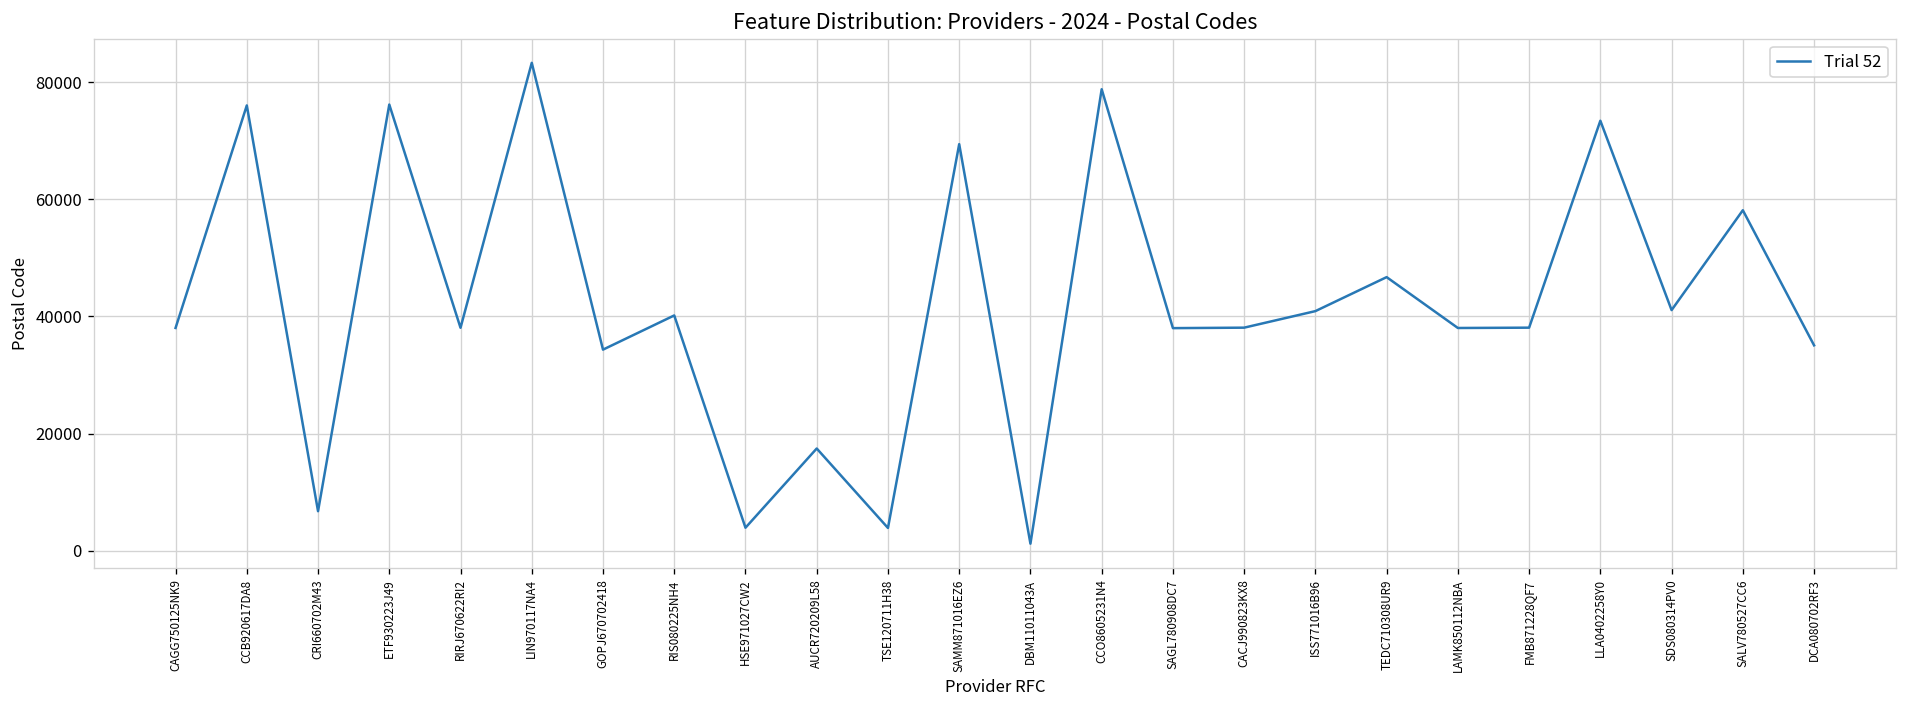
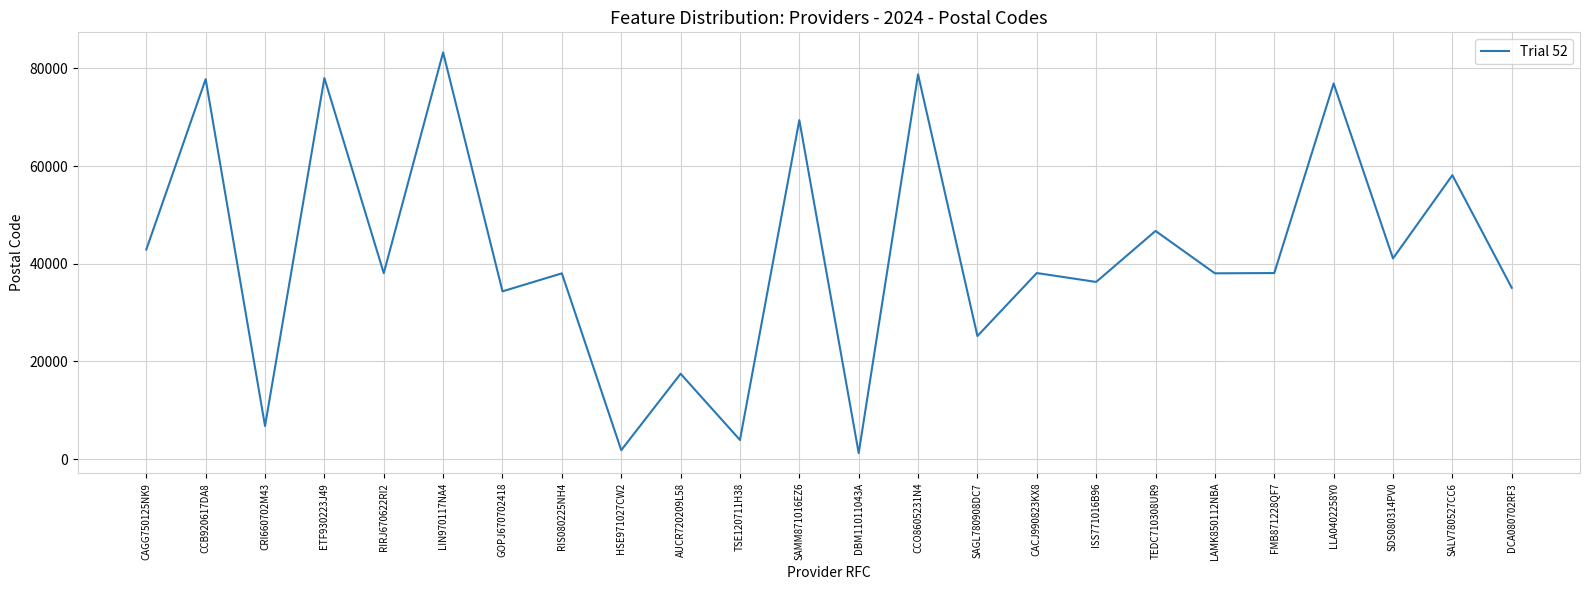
CAGG750125NK9: 38000 -> 43000
CCB920617DA8: 76000 -> 78000
ETF930223J49: 76000 -> 78000
RIS080225NH4: 40000 -> 38000
HSE971027CW2: 4000 -> 2000
SAGL780908DC7: 38000 -> 25000
ISS771016B96: 41000 -> 36000
LLA0402258Y0: 73000 -> 77000
